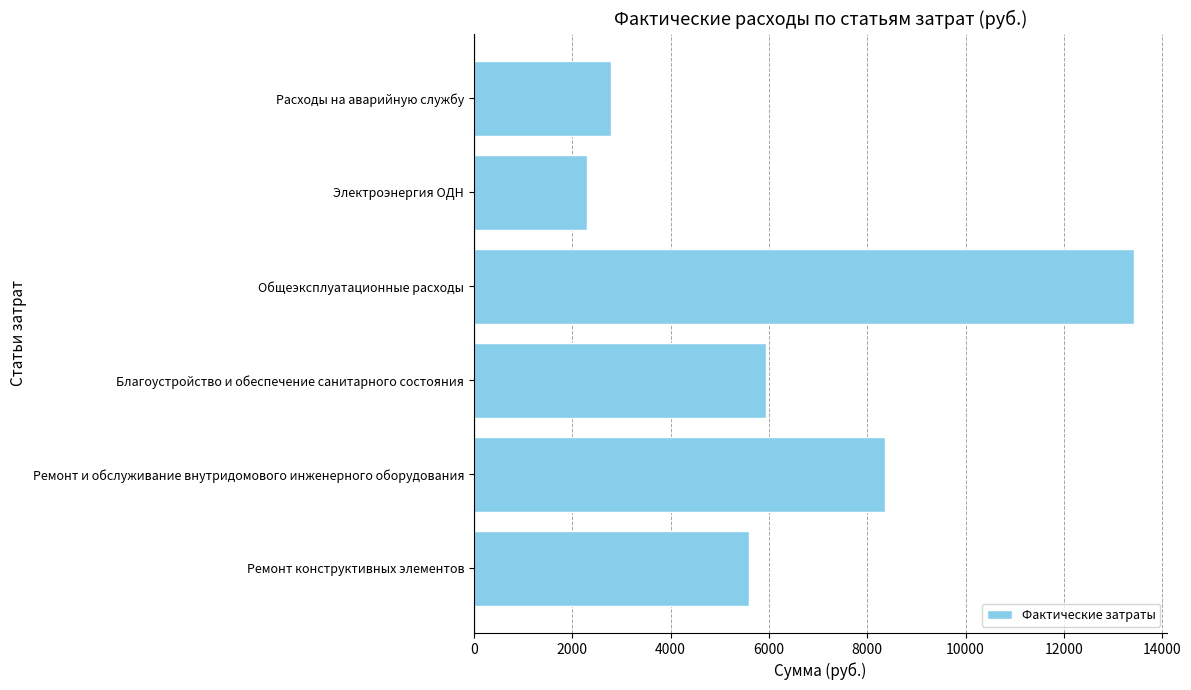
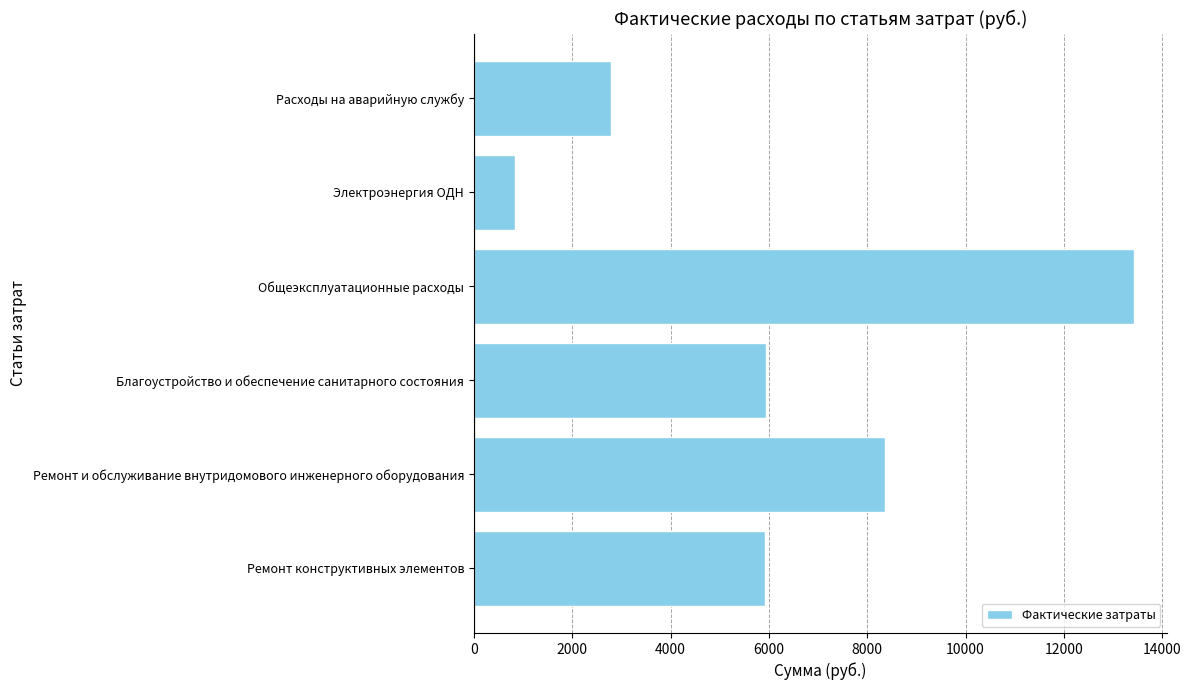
Электроэнергия ОДН: 2300 -> 800
Ремонт конструктивных элементов: 5600 -> 5900
